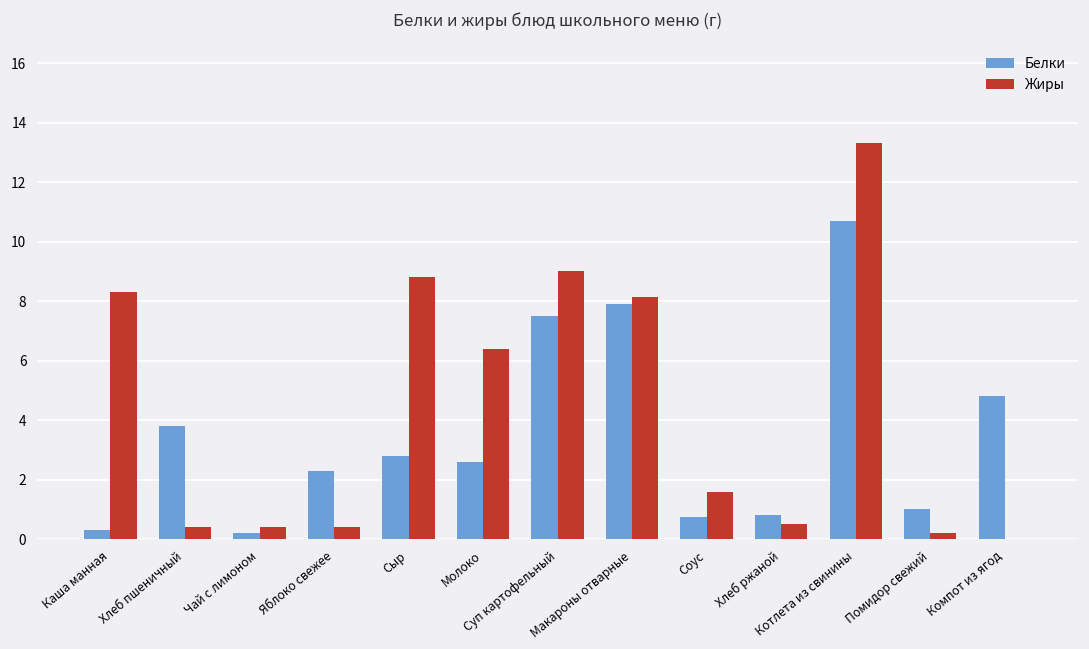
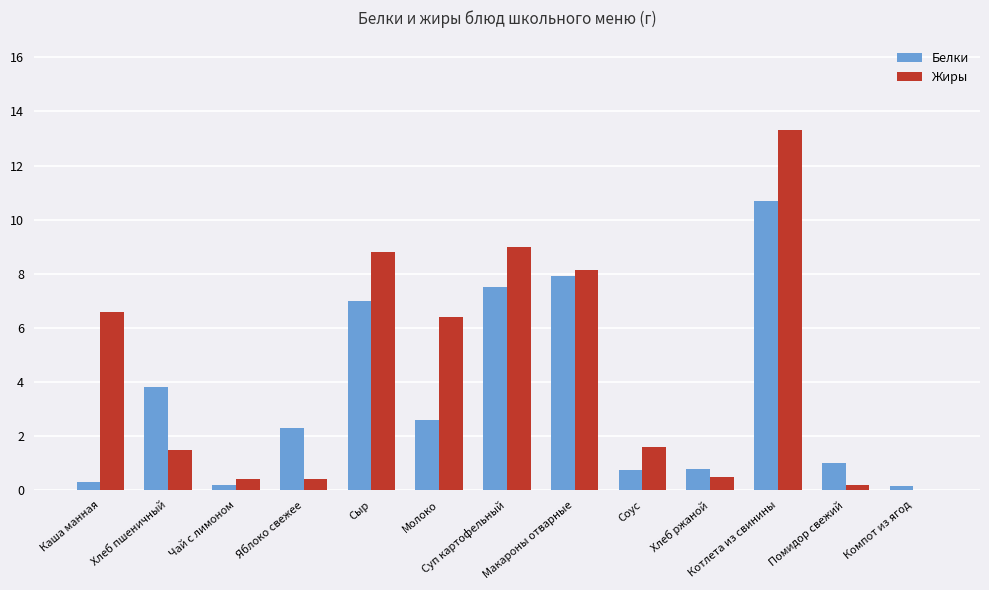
Жиры, Каша манная: 8.3 -> 6.6
Жиры, Хлеб пшеничный: 0.4 -> 1.5
Белки, Сыр: 2.8 -> 7.0
Белки, Компот из ягод: 4.8 -> 0.1
